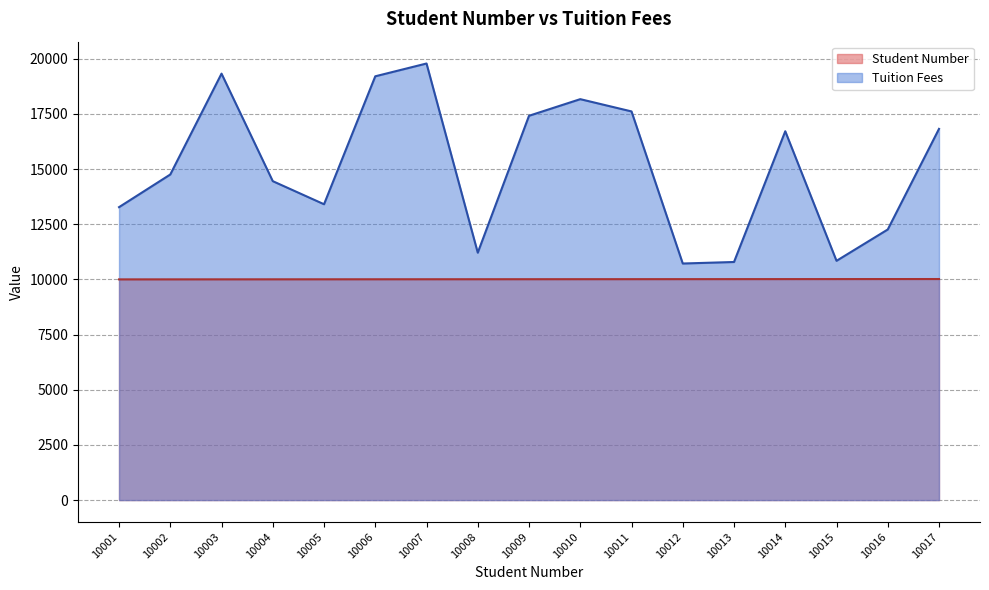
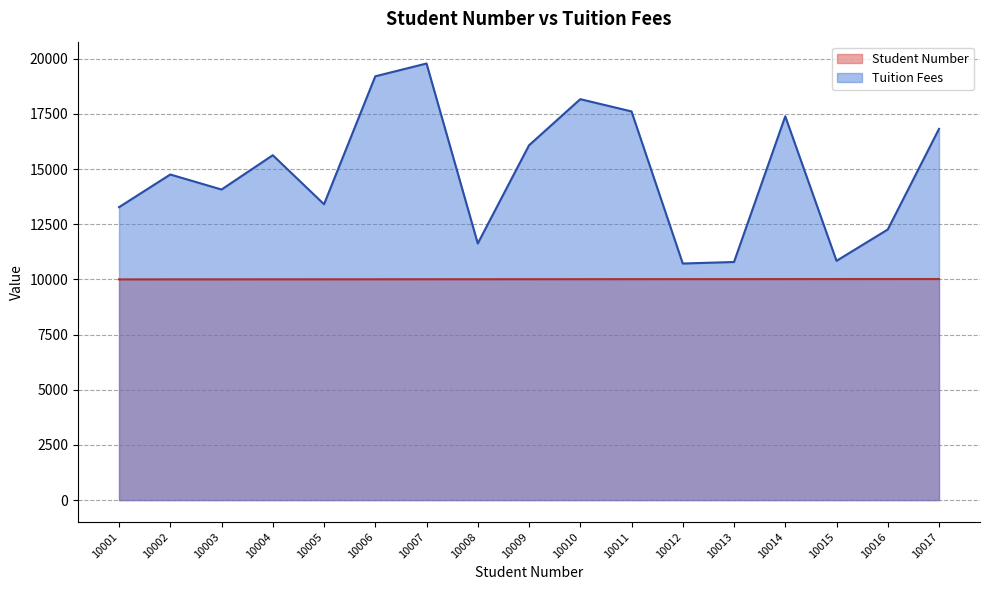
Tuition Fees, 10003: 19300 -> 14100
Tuition Fees, 10004: 14500 -> 15600
Tuition Fees, 10008: 11200 -> 11600
Tuition Fees, 10009: 17400 -> 16100
Tuition Fees, 10014: 16700 -> 17400
